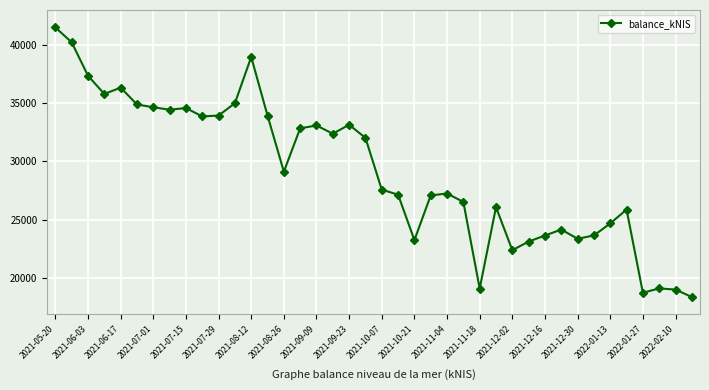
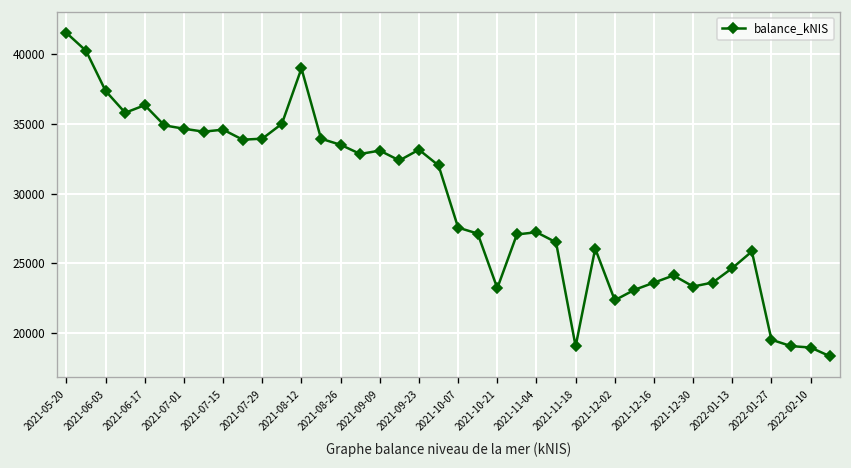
2021-08-26: 29100 -> 33500
2022-01-27: 18700 -> 19500
